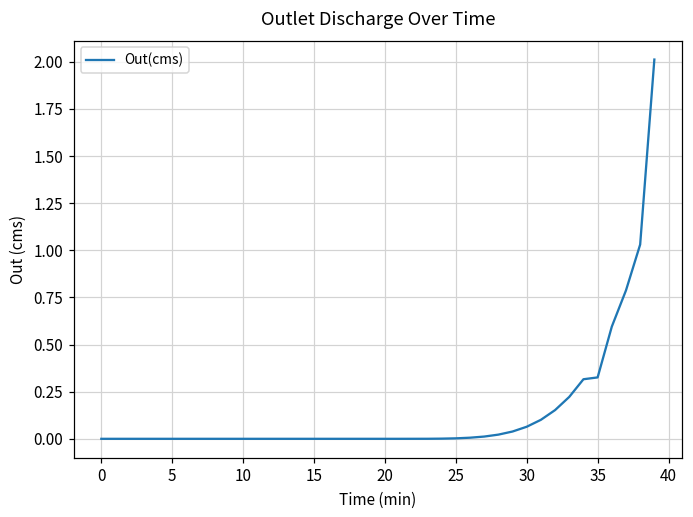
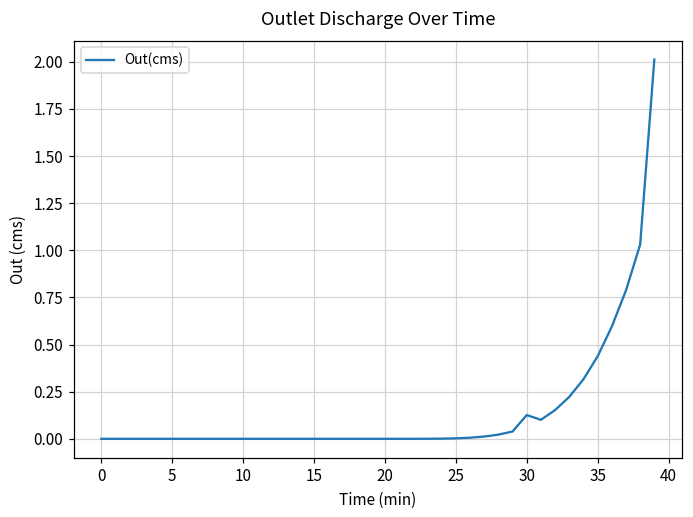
30: 0.06 -> 0.13
35: 0.33 -> 0.44
